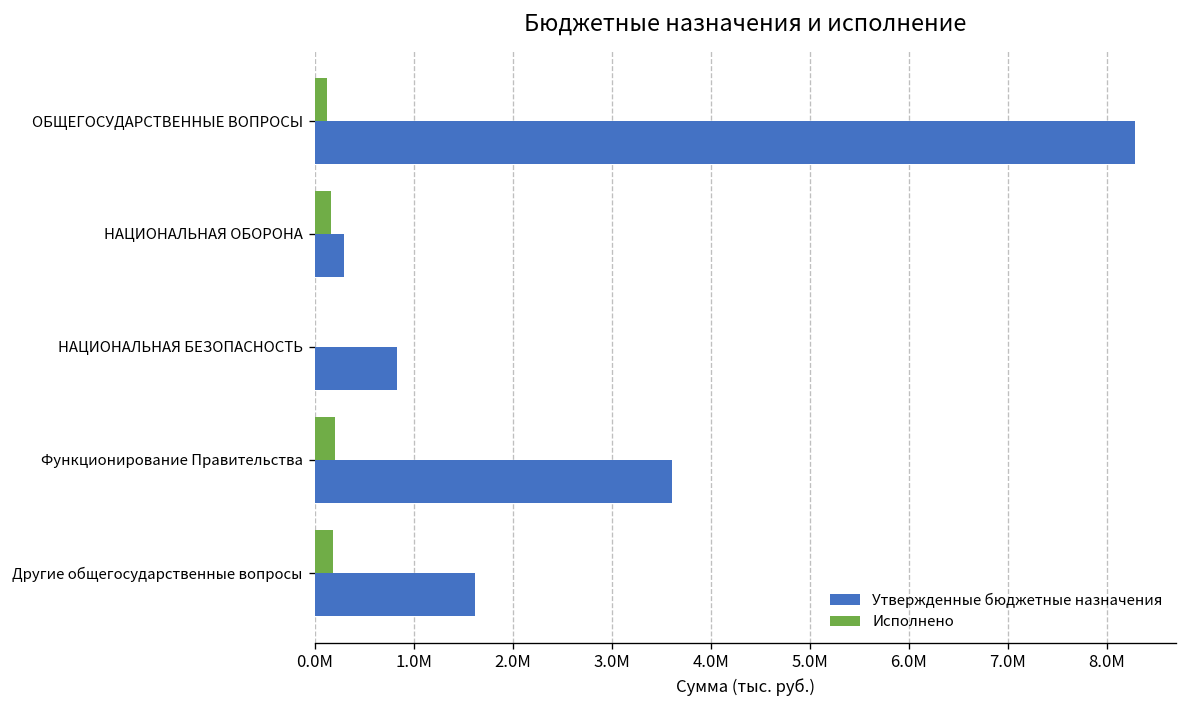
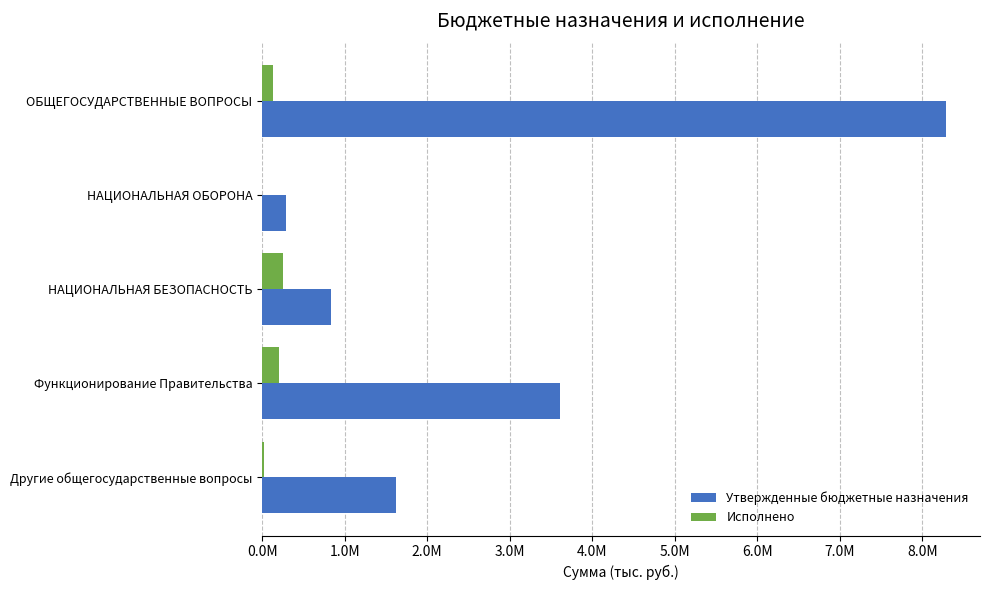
Исполнено, НАЦИОНАЛЬНАЯ ОБОРОНА: 200000 -> 0
Исполнено, НАЦИОНАЛЬНАЯ БЕЗОПАСНОСТЬ: 0 -> 300000
Исполнено, Другие общегосударственные вопросы: 200000 -> 0
